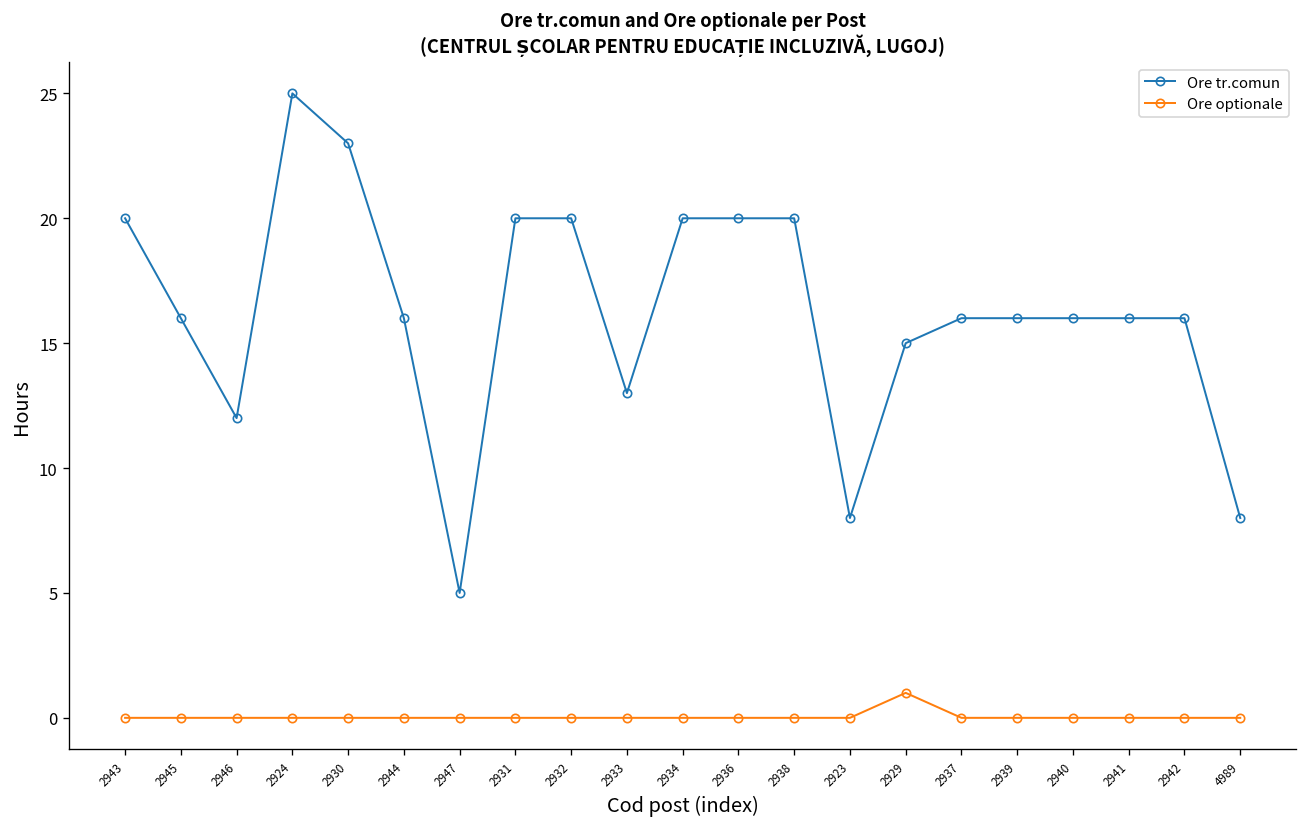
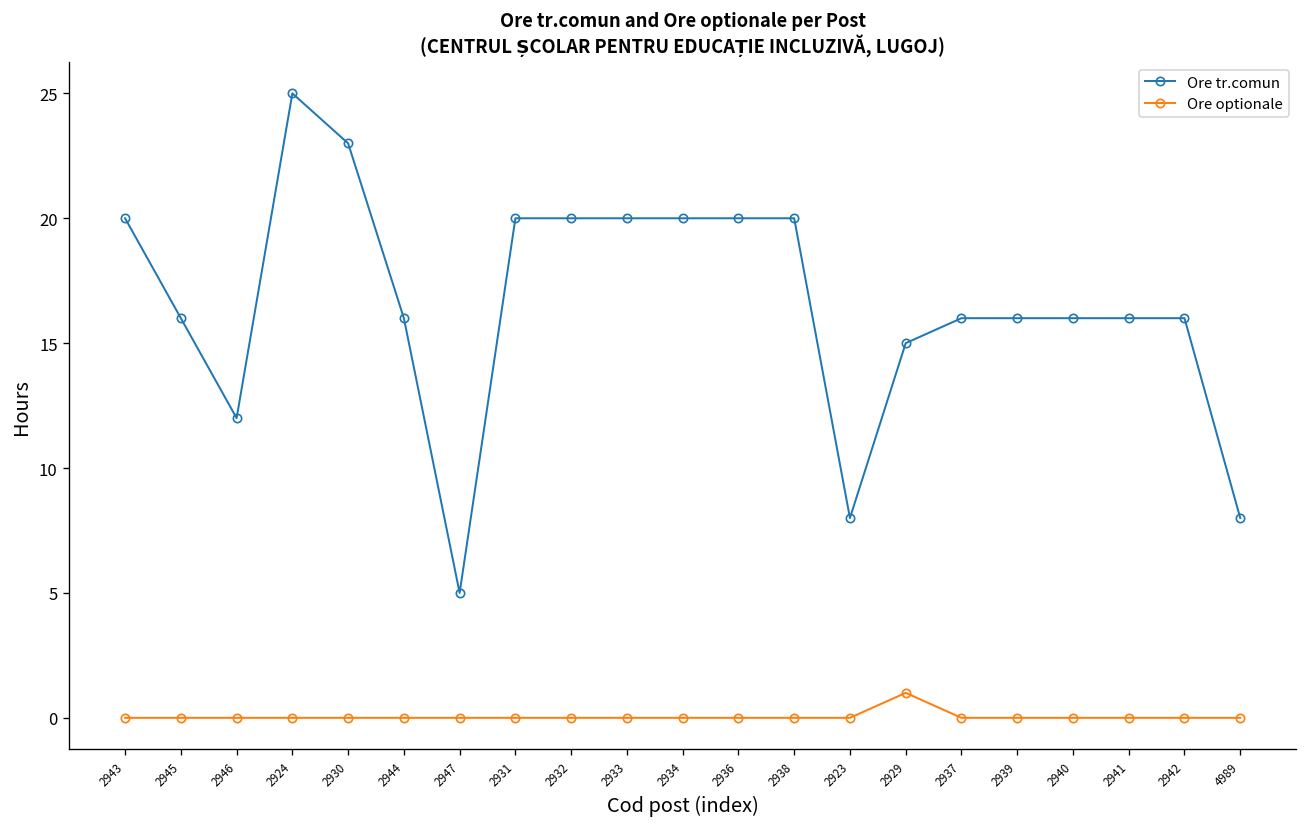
Ore tr.comun, 2933: 13 -> 20
